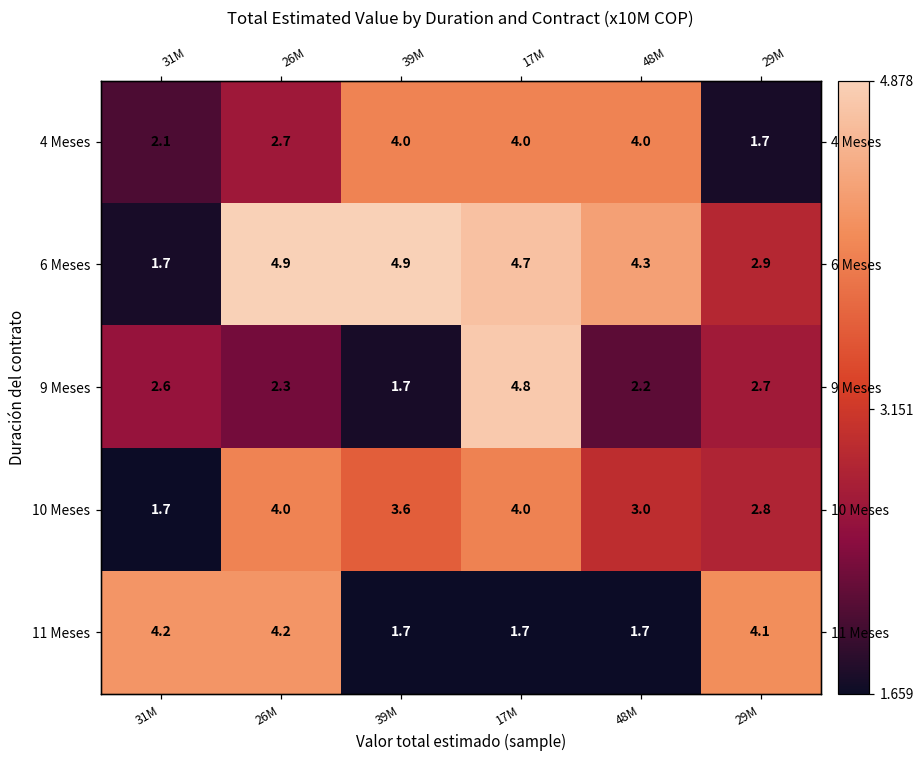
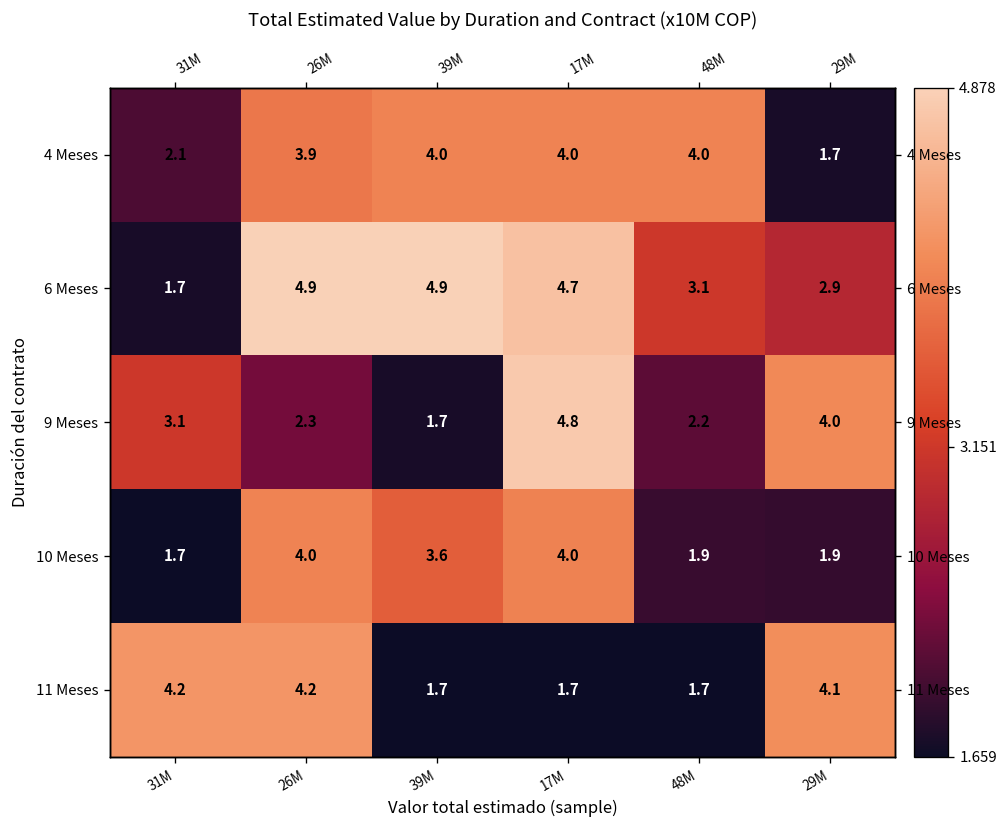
4 Meses, 26M: 2.7 -> 3.9
6 Meses, 48M: 4.3 -> 3.1
9 Meses, 31M: 2.6 -> 3.1
9 Meses, 29M: 2.7 -> 4.0
10 Meses, 48M: 3.0 -> 1.9
10 Meses, 29M: 2.8 -> 1.9
